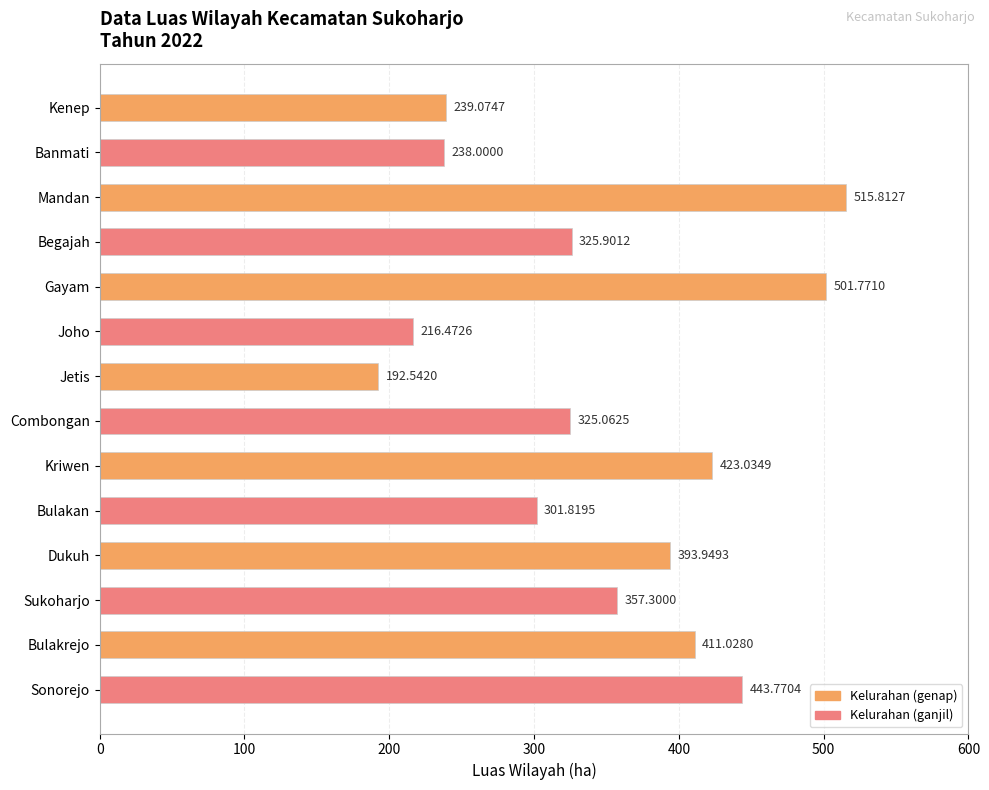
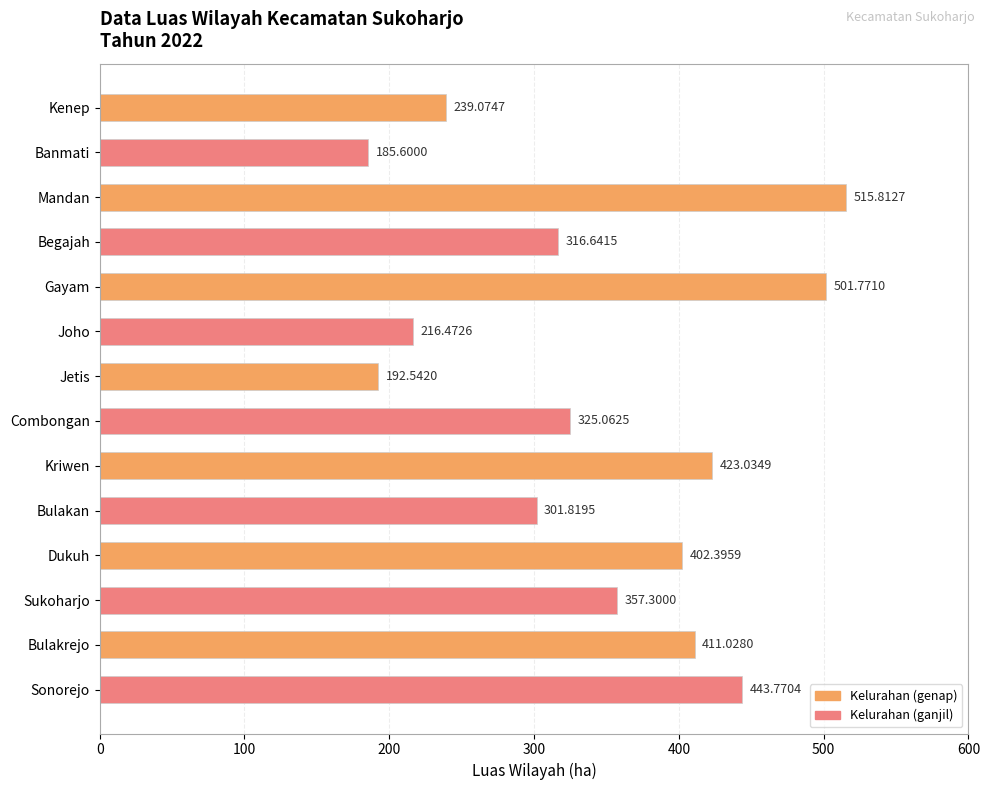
Banmati: 238.0000 -> 185.6000
Begajah: 325.9012 -> 316.6415
Dukuh: 393.9493 -> 402.3959
